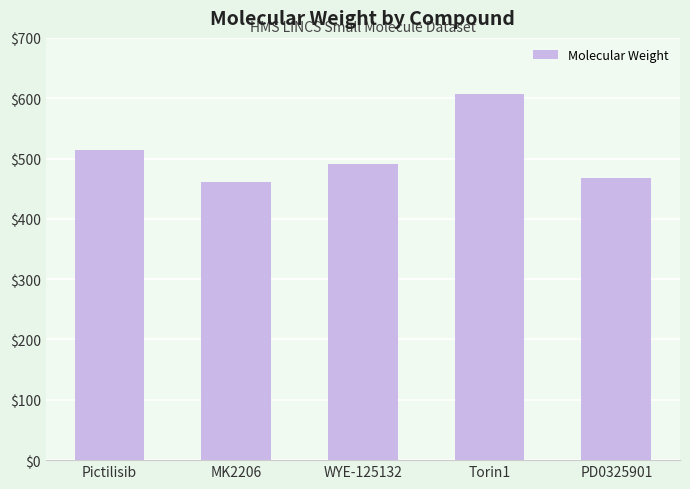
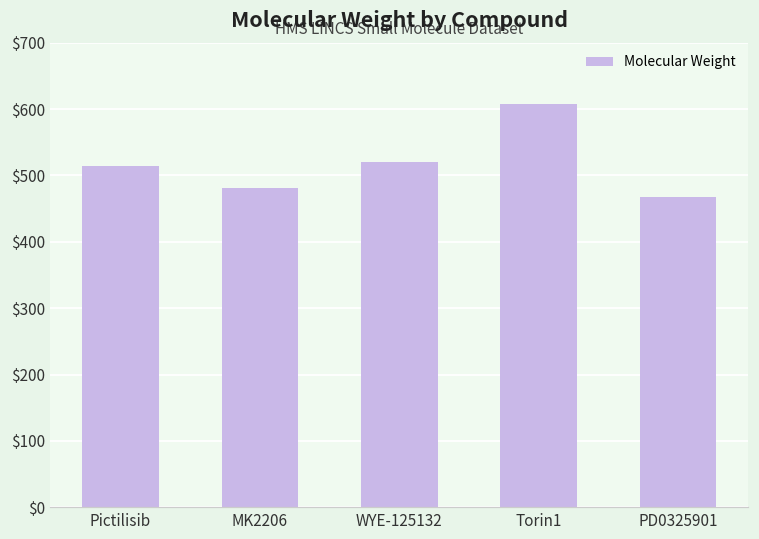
MK2206: $460 -> $480
WYE-125132: $490 -> $520
